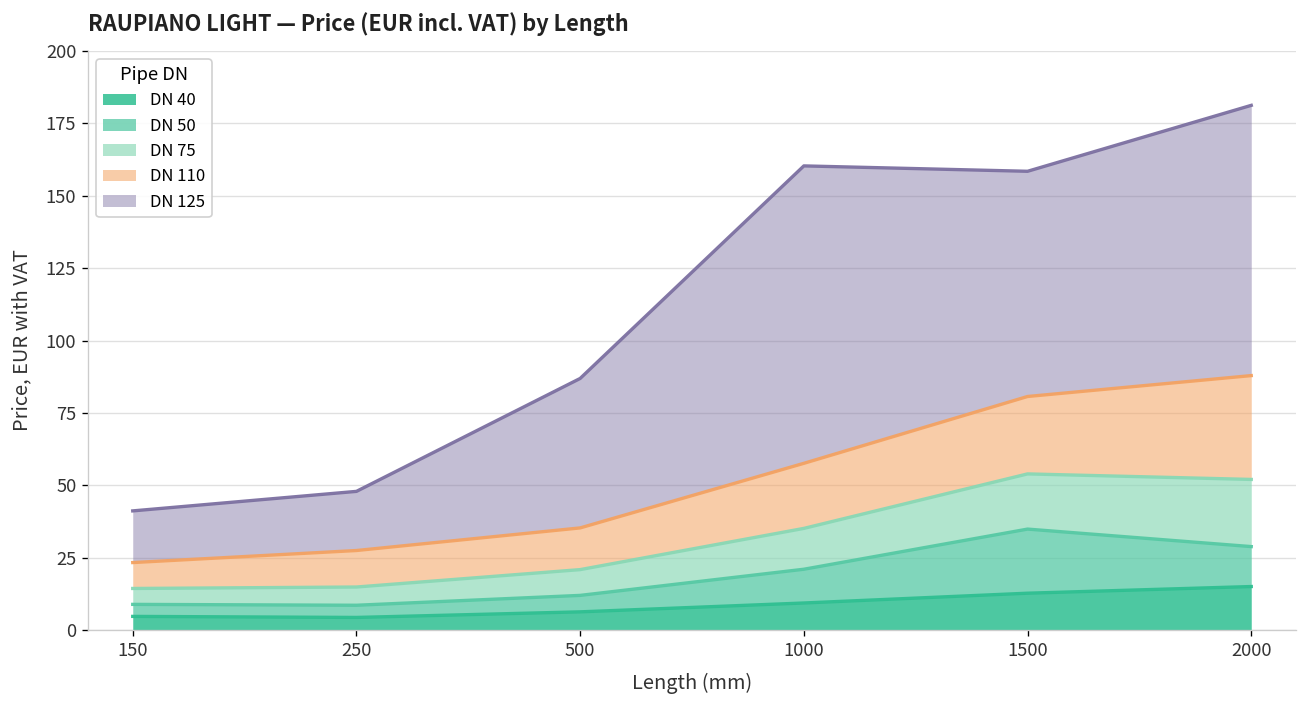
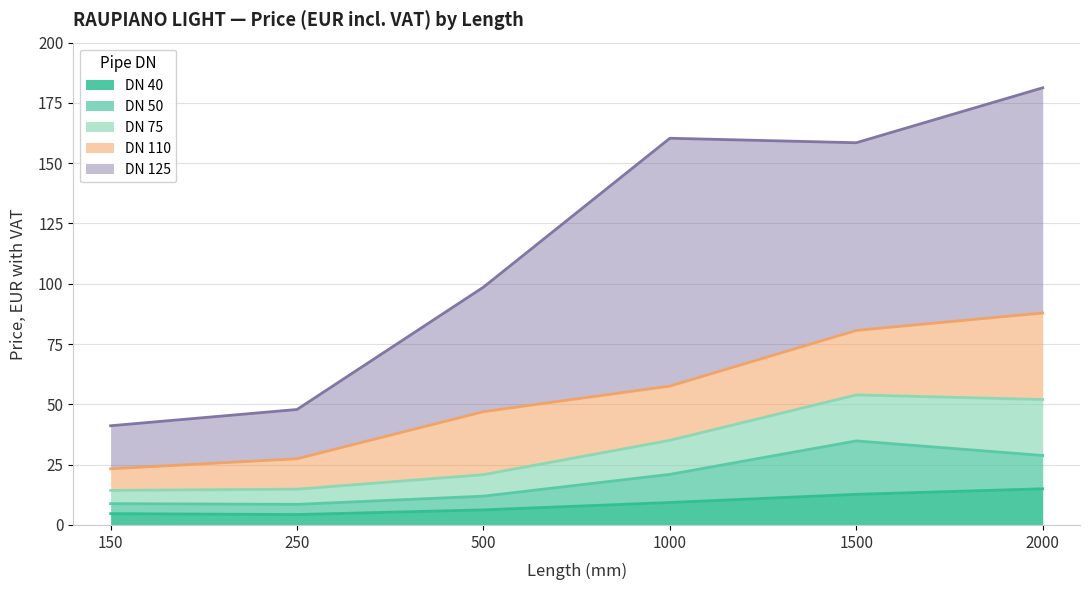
DN 110, 500: 14 -> 26
